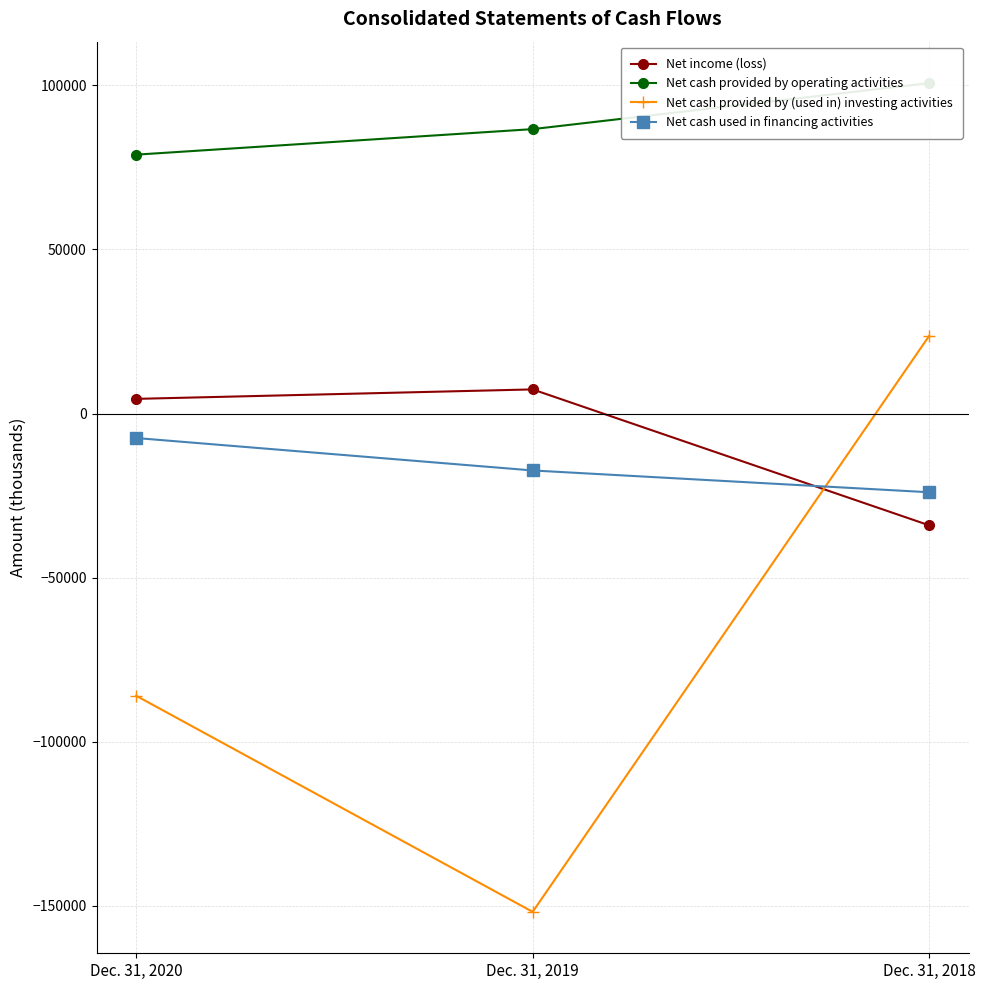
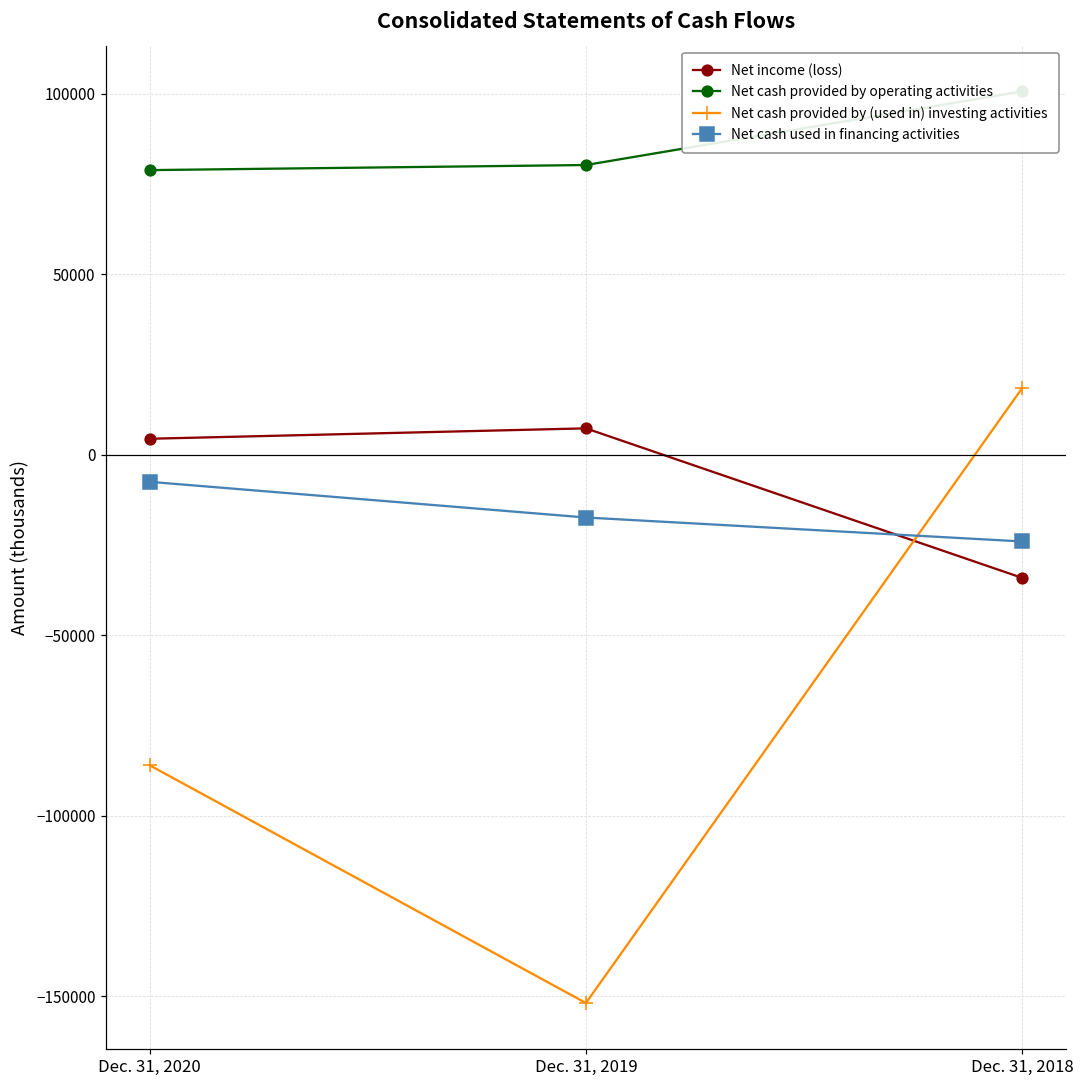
Net cash provided by operating activities, Dec. 31, 2019: 87000 -> 80000
Net cash provided by (used in) investing activities, Dec. 31, 2018: 24000 -> 18000
